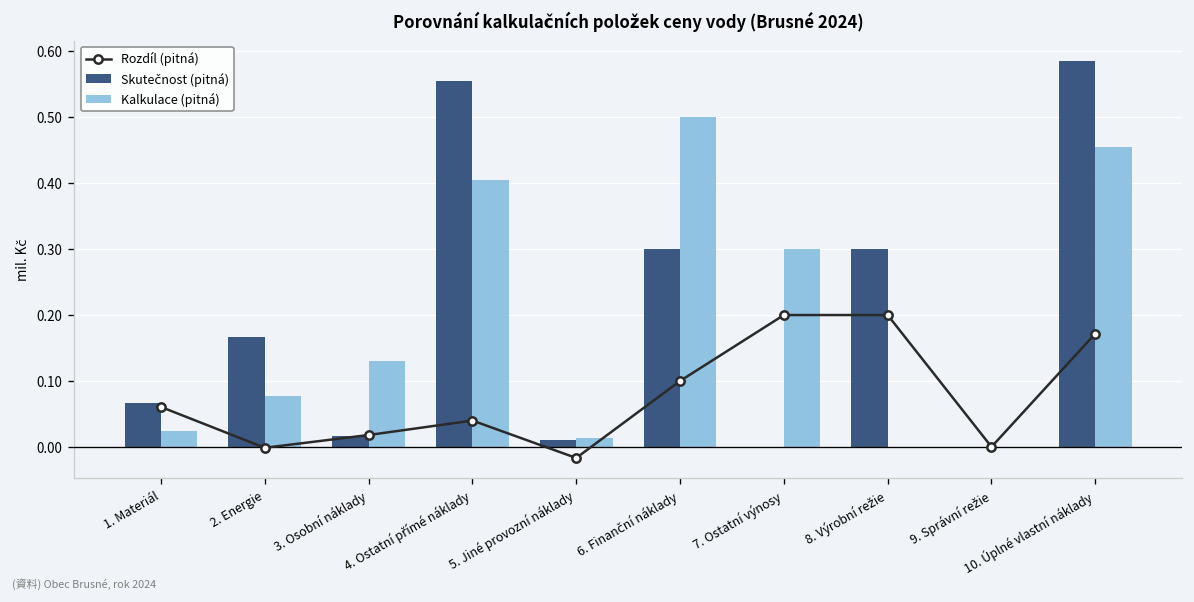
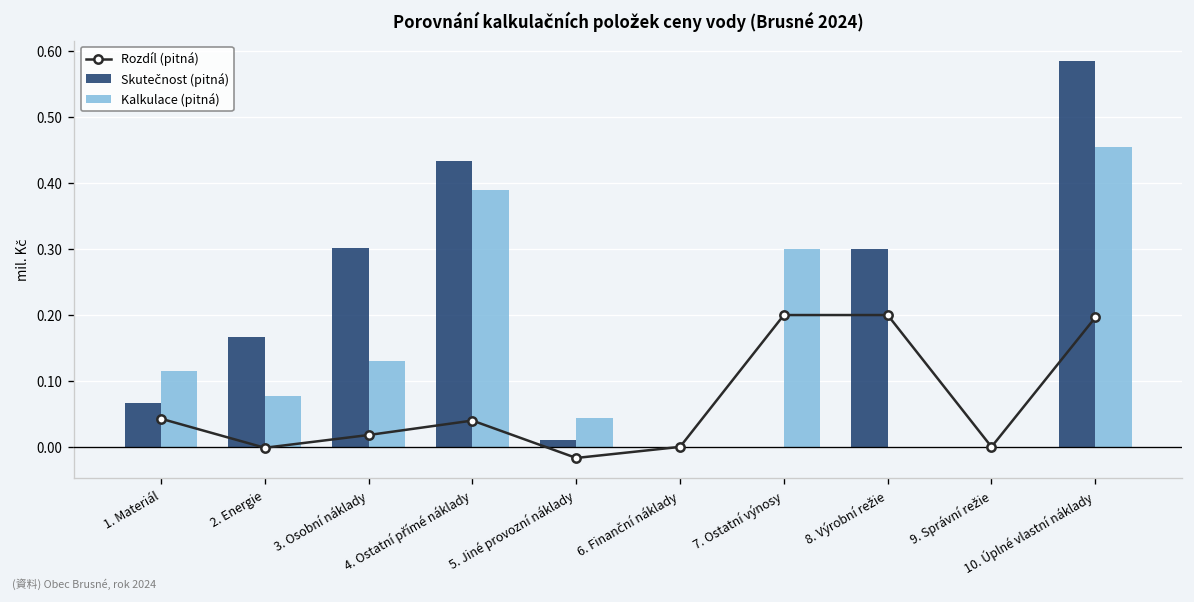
Rozdíl (pitná), 1. Materiál: 0.06 -> 0.04
Kalkulace (pitná), 1. Materiál: 0.02 -> 0.12
Skutečnost (pitná), 3. Osobní náklady: 0.02 -> 0.30
Skutečnost (pitná), 4. Ostatní přímé náklady: 0.55 -> 0.43
Kalkulace (pitná), 4. Ostatní přímé náklady: 0.41 -> 0.39
Kalkulace (pitná), 5. Jiné provozní náklady: 0.01 -> 0.04
Skutečnost (pitná), 6. Finanční náklady: 0.3 -> 0.0
Rozdíl (pitná), 6. Finanční náklady: 0.1 -> 0.0
Kalkulace (pitná), 6. Finanční náklady: 0.5 -> 0.0
Rozdíl (pitná), 10. Úplné vlastní náklady: 0.17 -> 0.20
